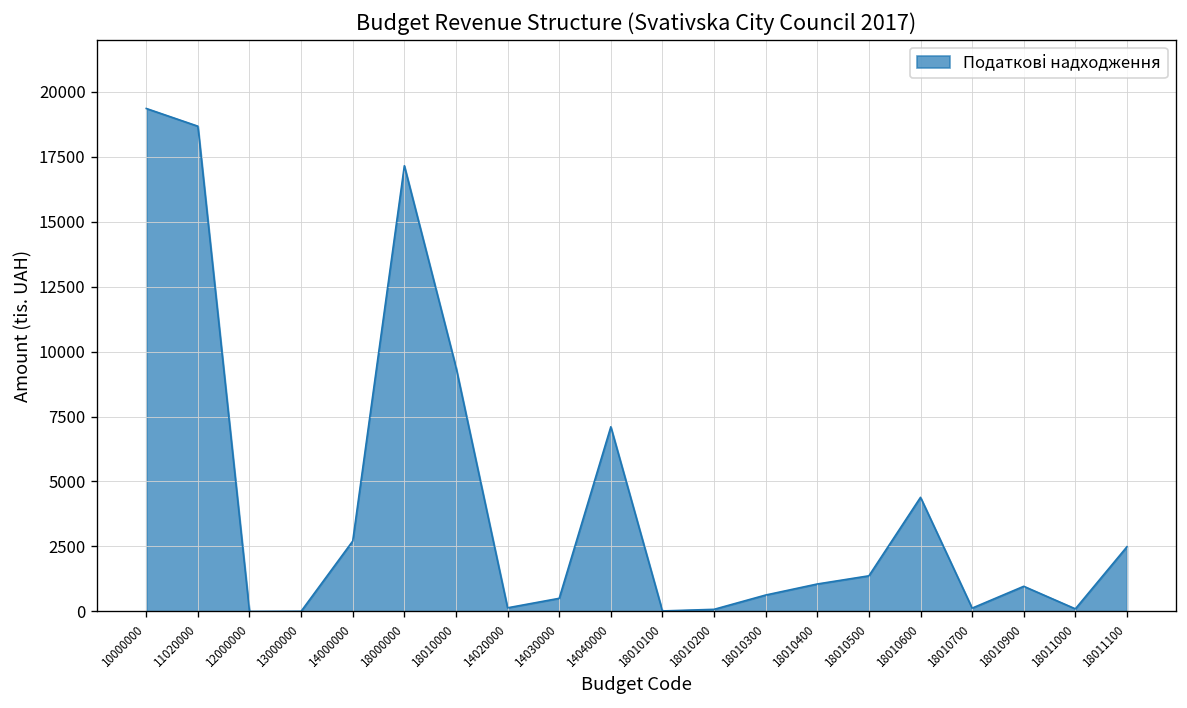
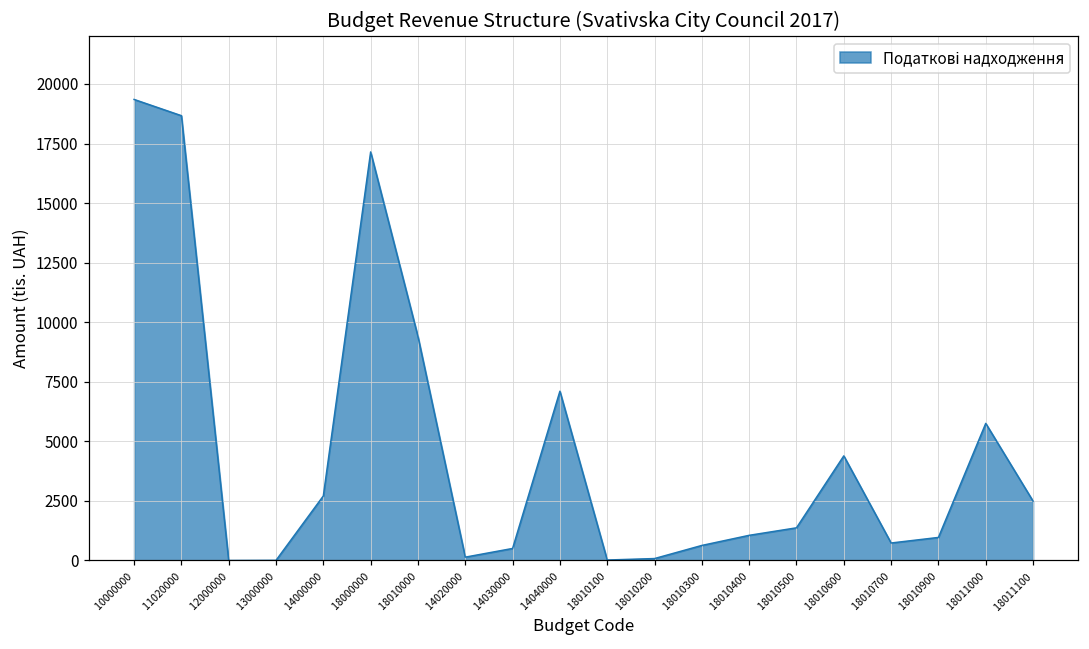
18010700: 100 -> 700
18011000: 100 -> 5800
